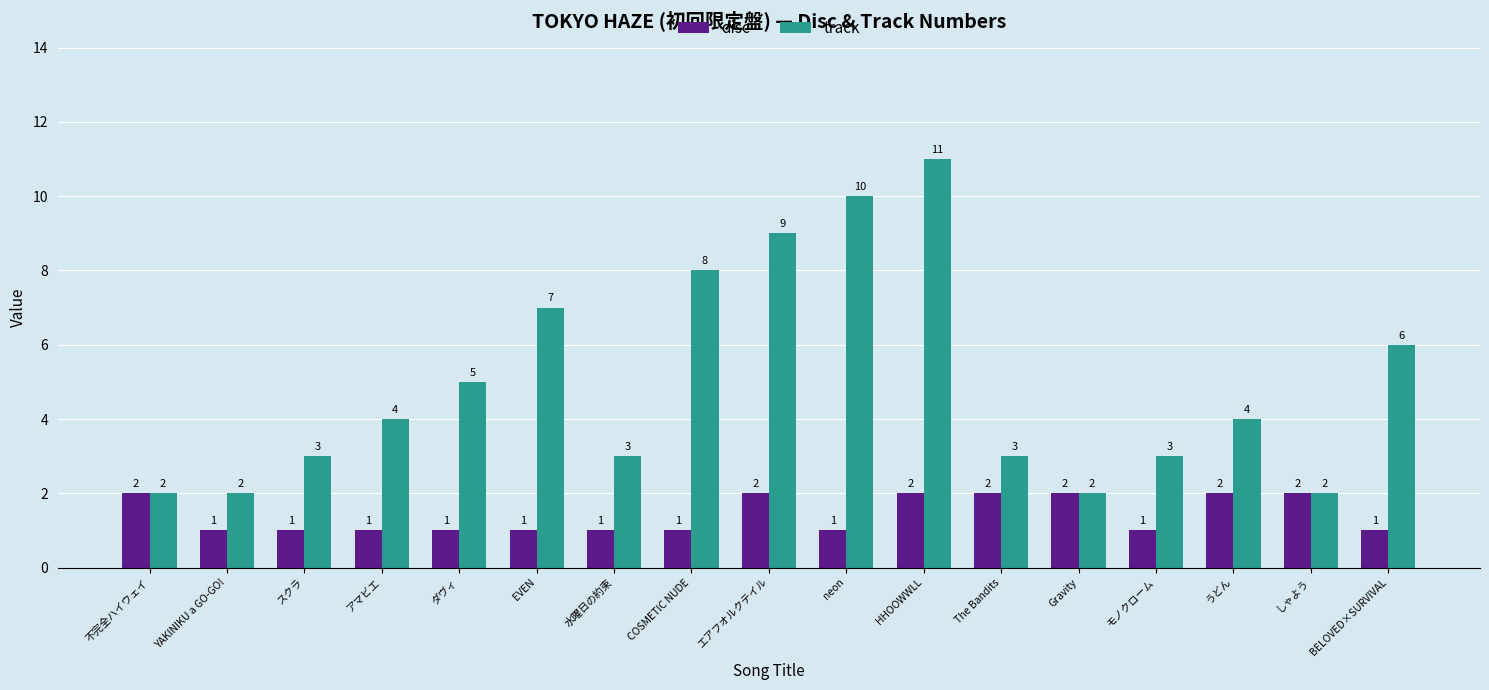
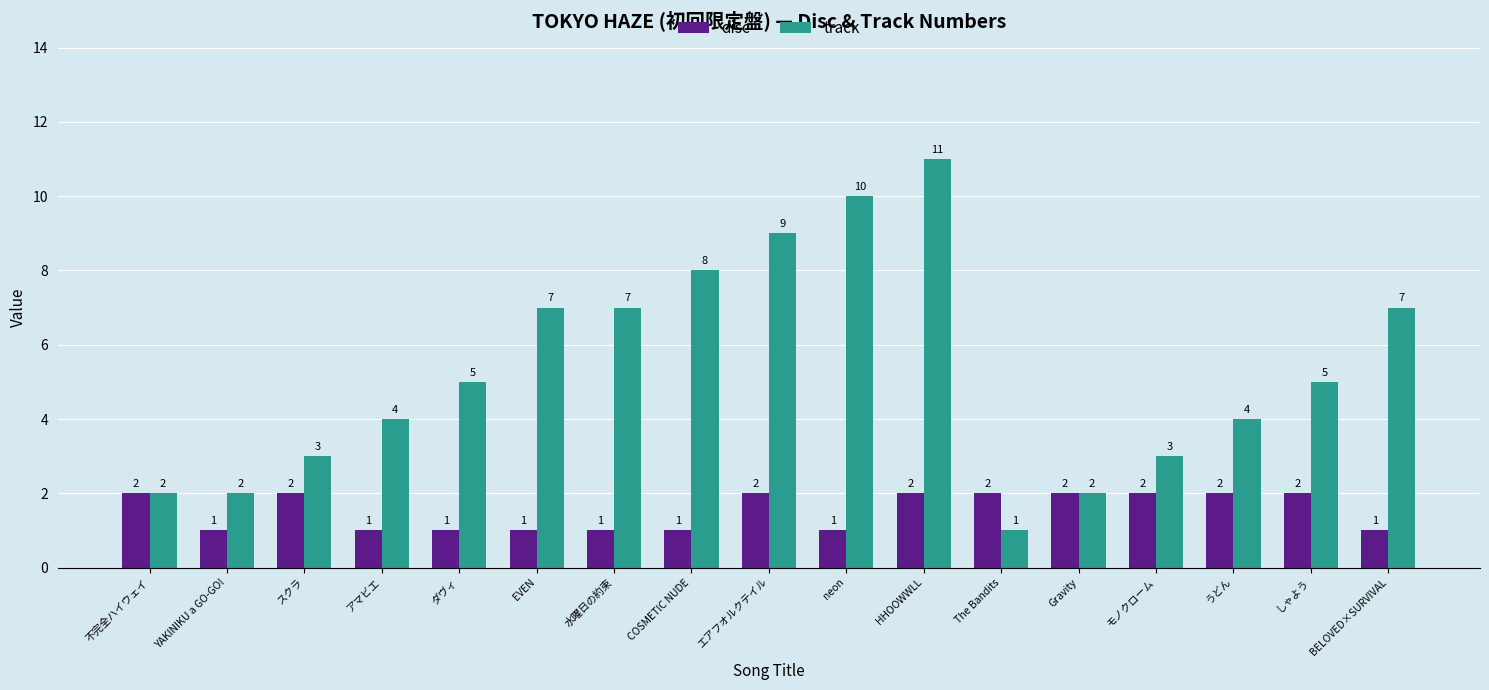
disc, スクラ: 1 -> 2
track, 水曜日の約束: 3 -> 7
track, The Bandits: 3 -> 1
disc, モノクローム: 1 -> 2
track, しゃよう: 2 -> 5
track, BELOVED×SURVIVAL: 6 -> 7
